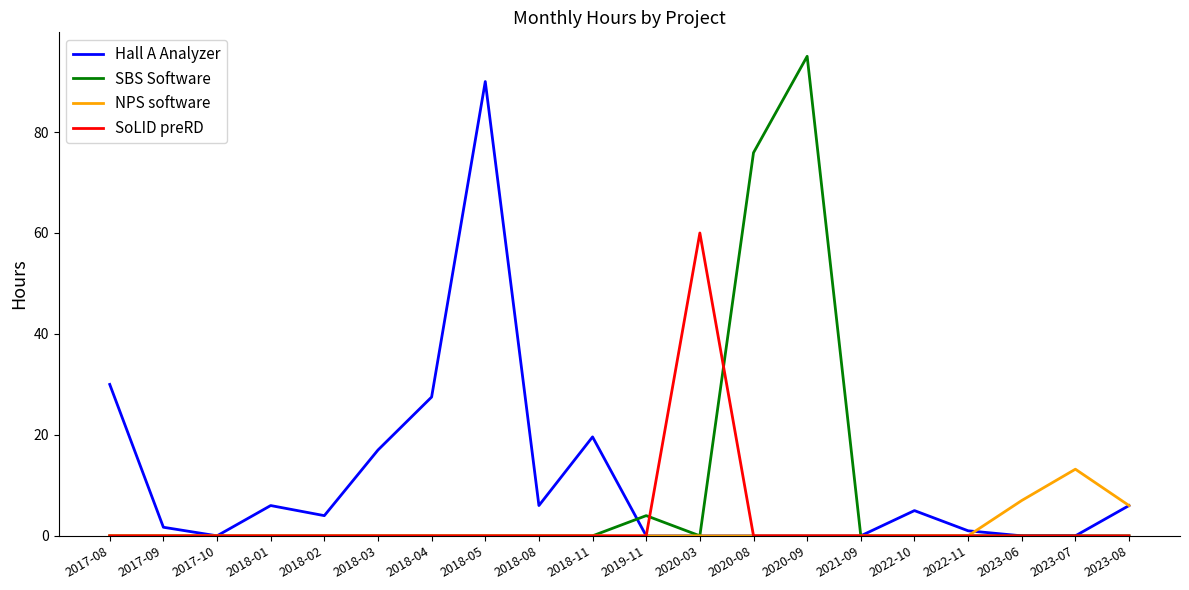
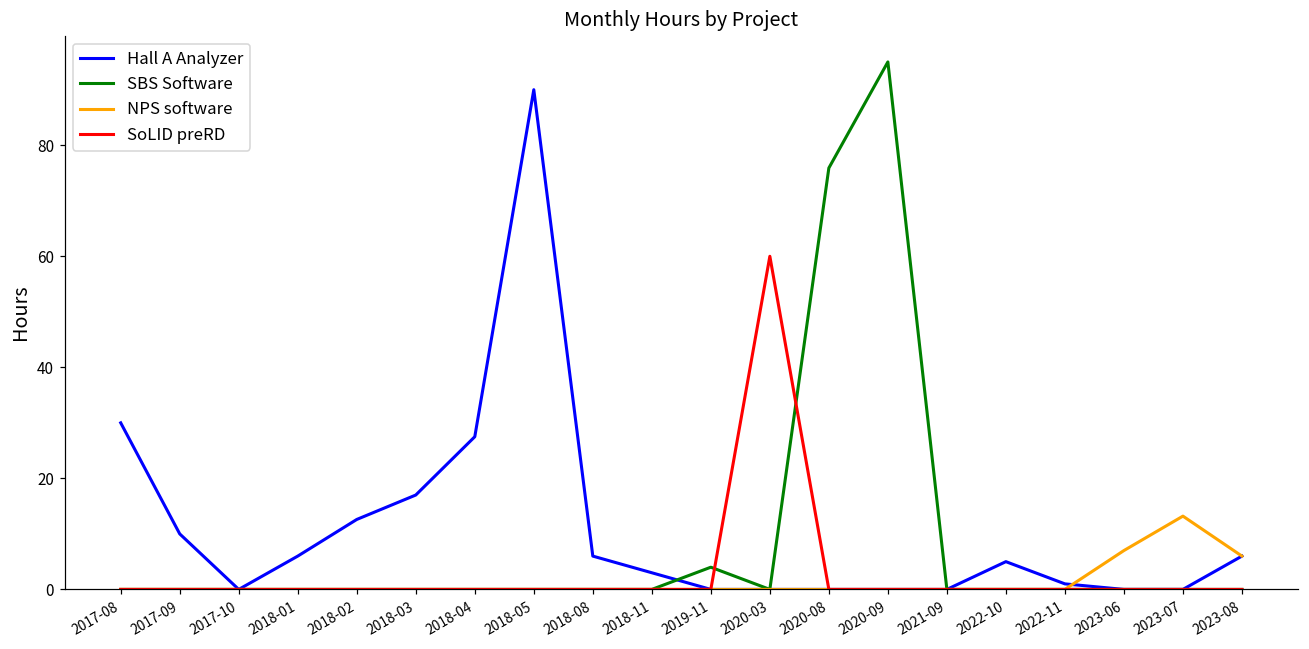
Hall A Analyzer, 2017-09: 2 -> 10
Hall A Analyzer, 2018-02: 4 -> 13
Hall A Analyzer, 2018-11: 20 -> 3
